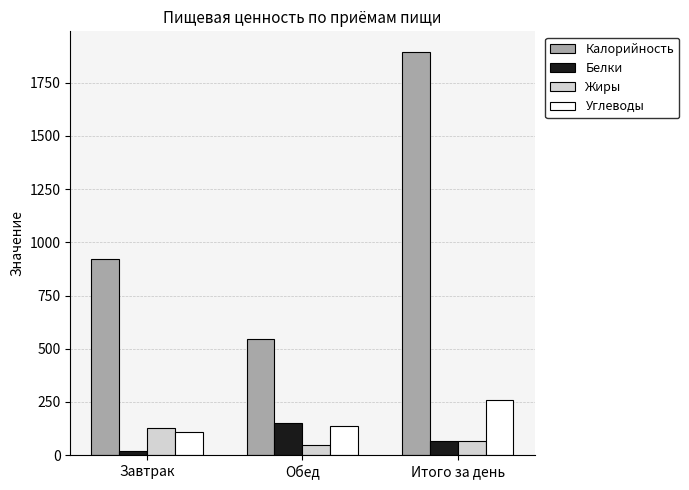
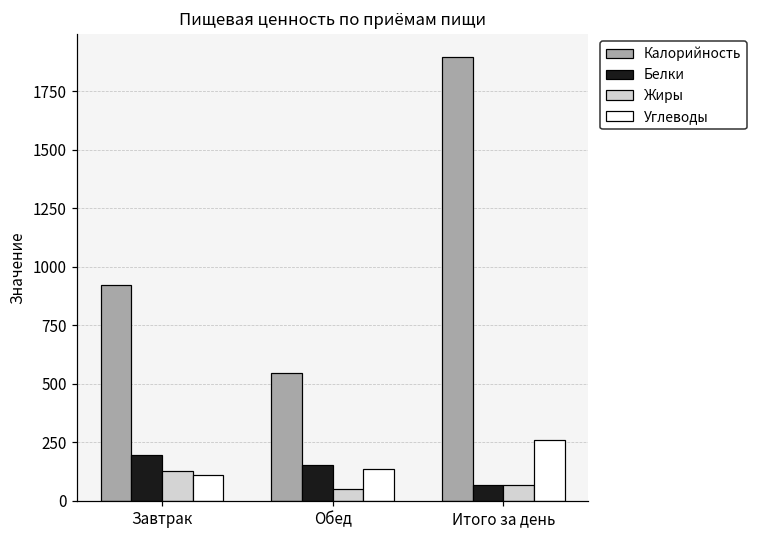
Белки, Завтрак: 20 -> 190
